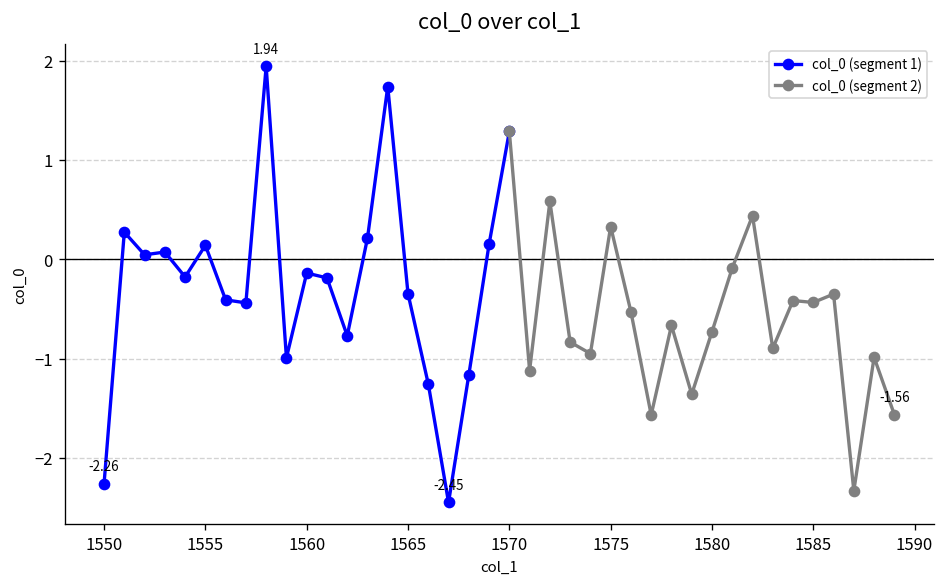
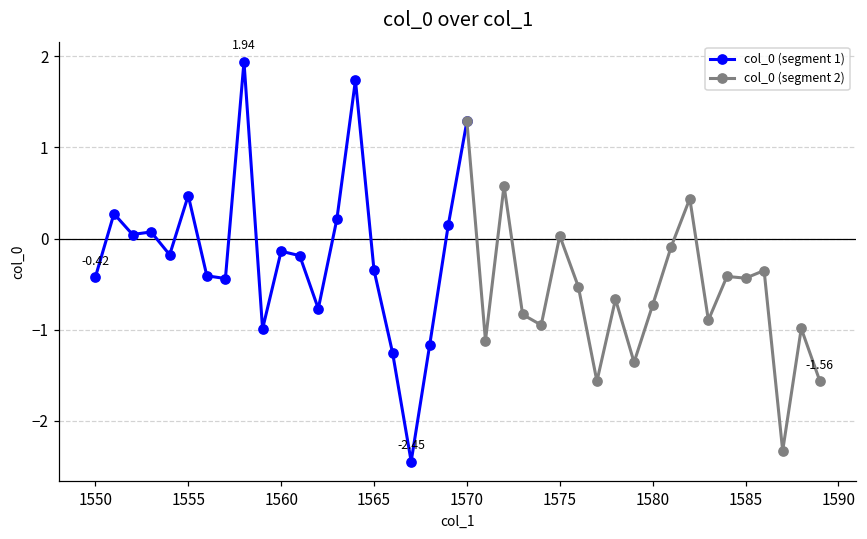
col_0 (segment 1), 1550: -2.26 -> -0.42
col_0 (segment 1), 1555: 0.1 -> 0.5
col_0 (segment 2), 1575: 0.3 -> 0.0
